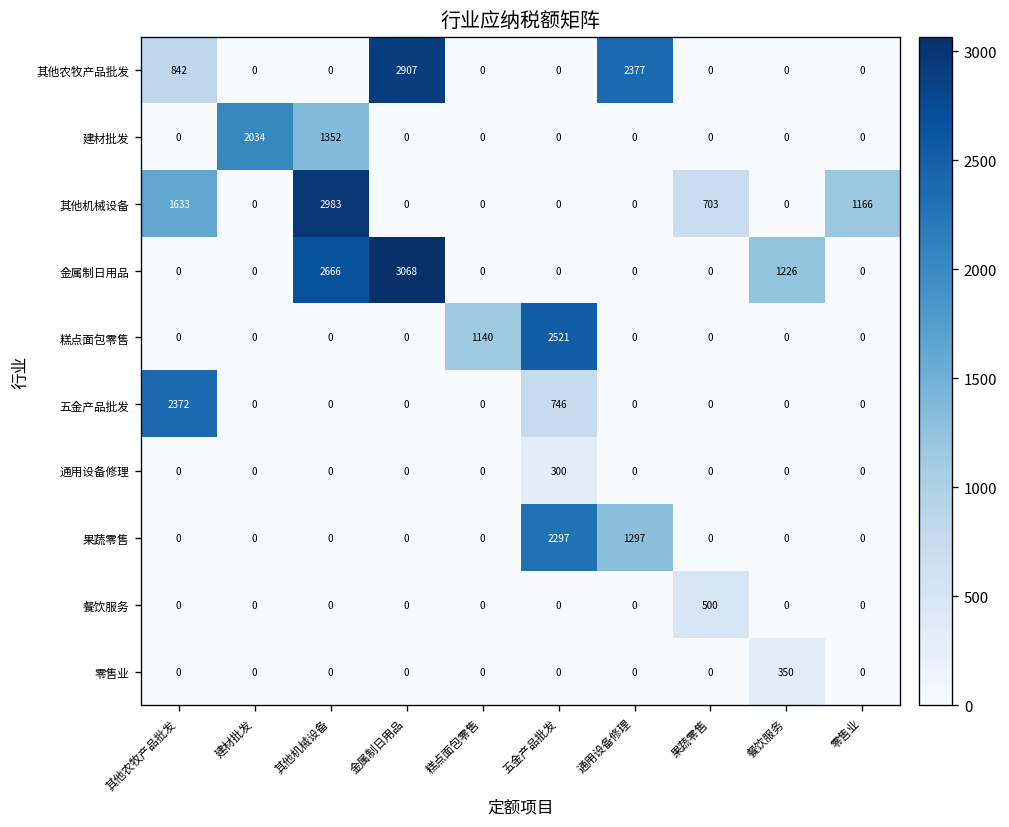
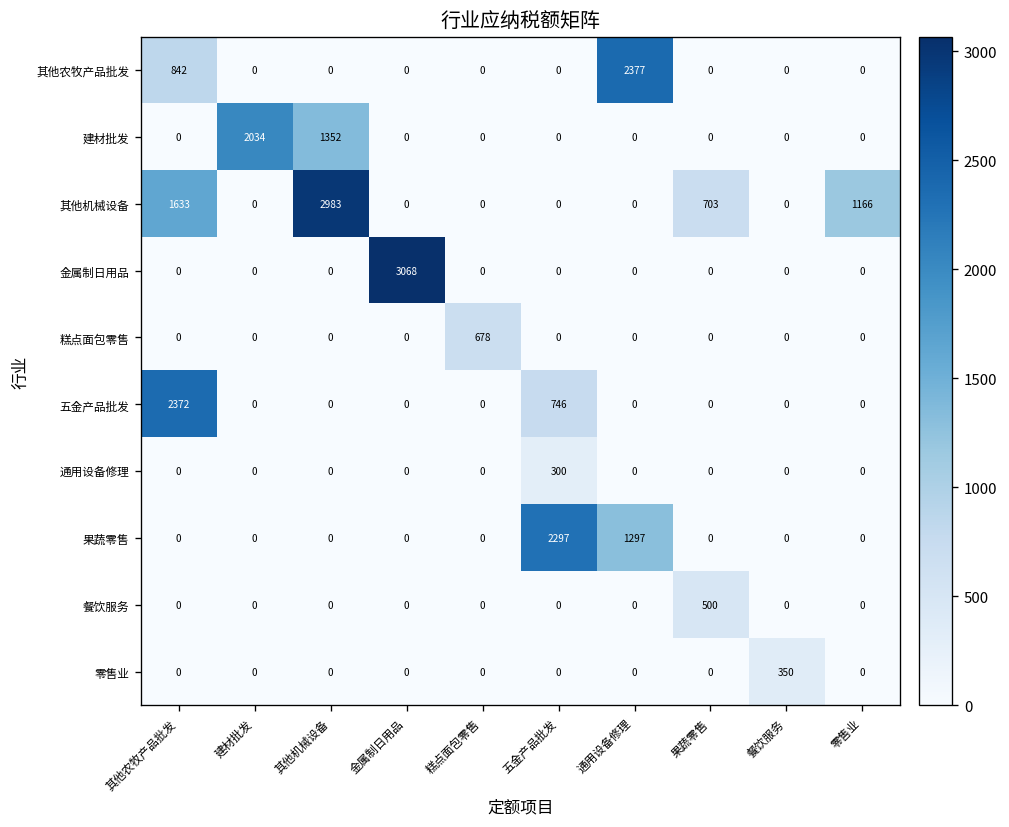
其他农牧产品批发, 金属制日用品: 2907 -> 0
金属制日用品, 其他机械设备: 2666 -> 0
金属制日用品, 餐饮服务: 1226 -> 0
糕点面包零售, 糕点面包零售: 1140 -> 678
糕点面包零售, 五金产品批发: 2521 -> 0
